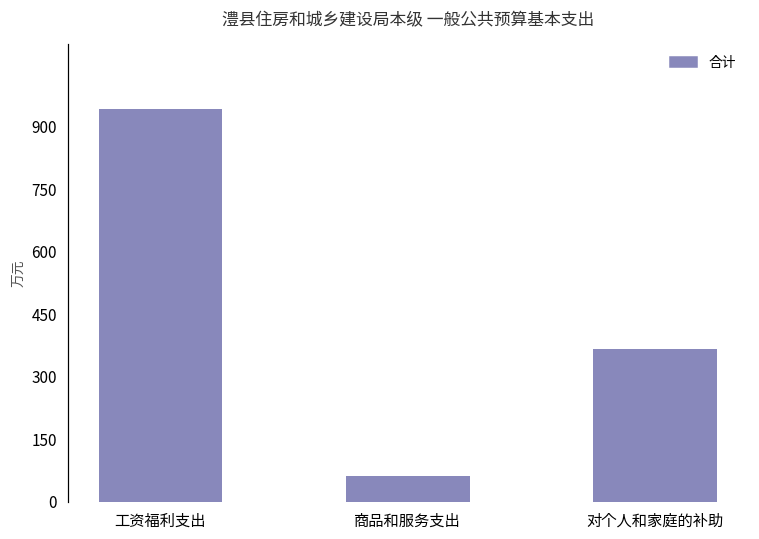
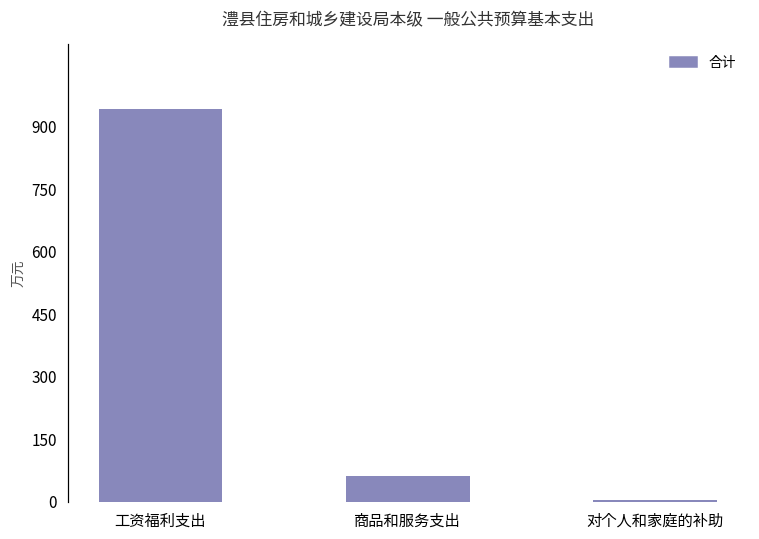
对个人和家庭的补助: 370 -> 0
